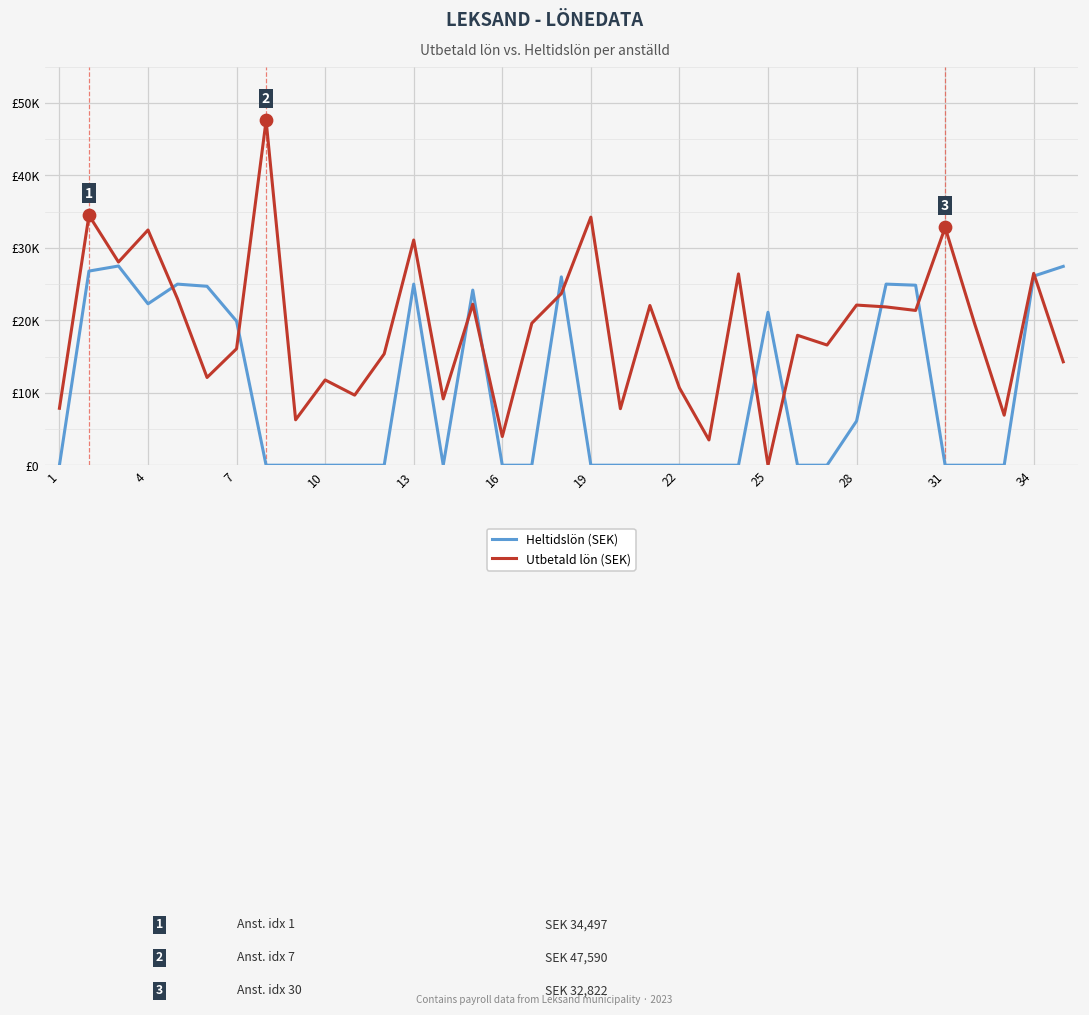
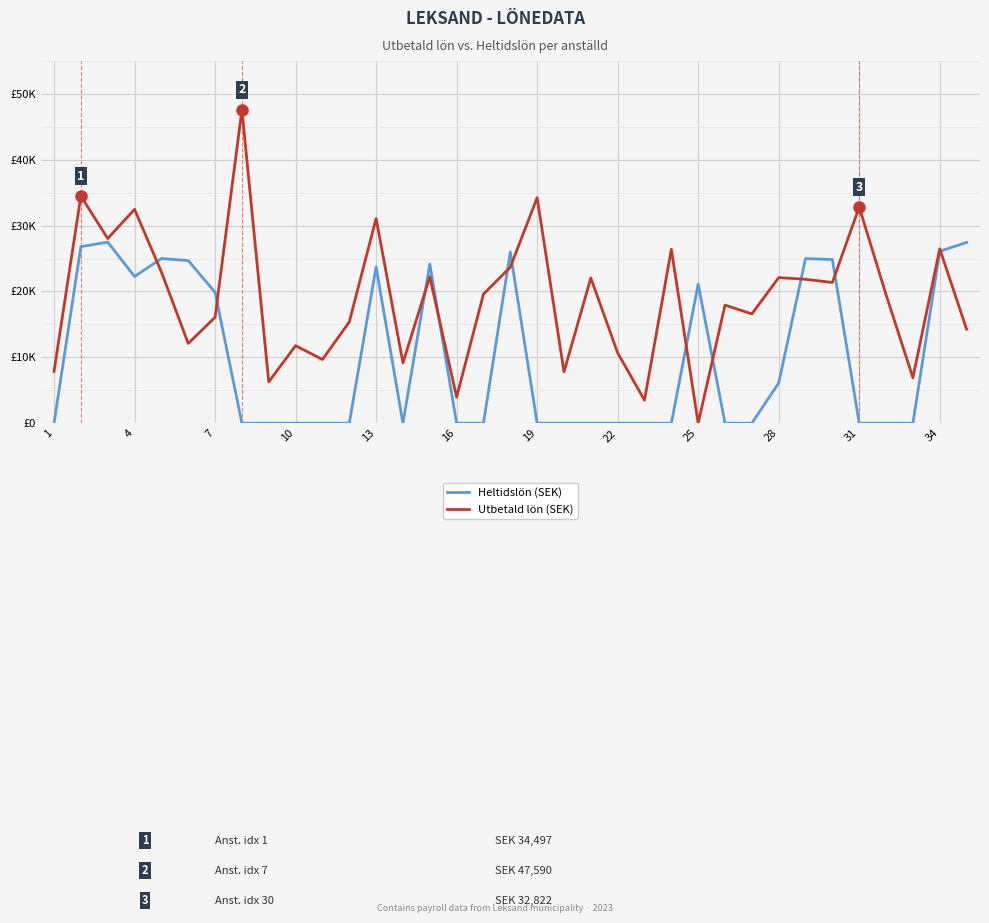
Heltidslön (SEK), 13: £25000 -> £24000
